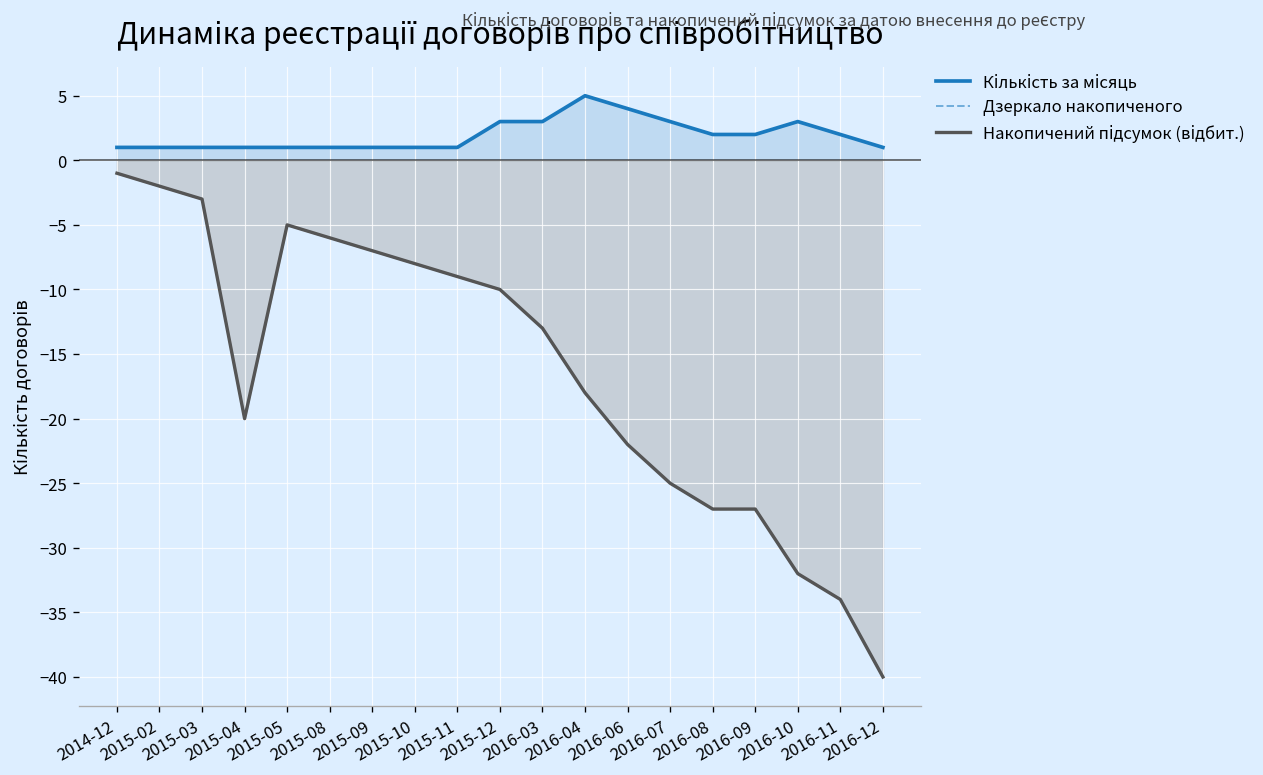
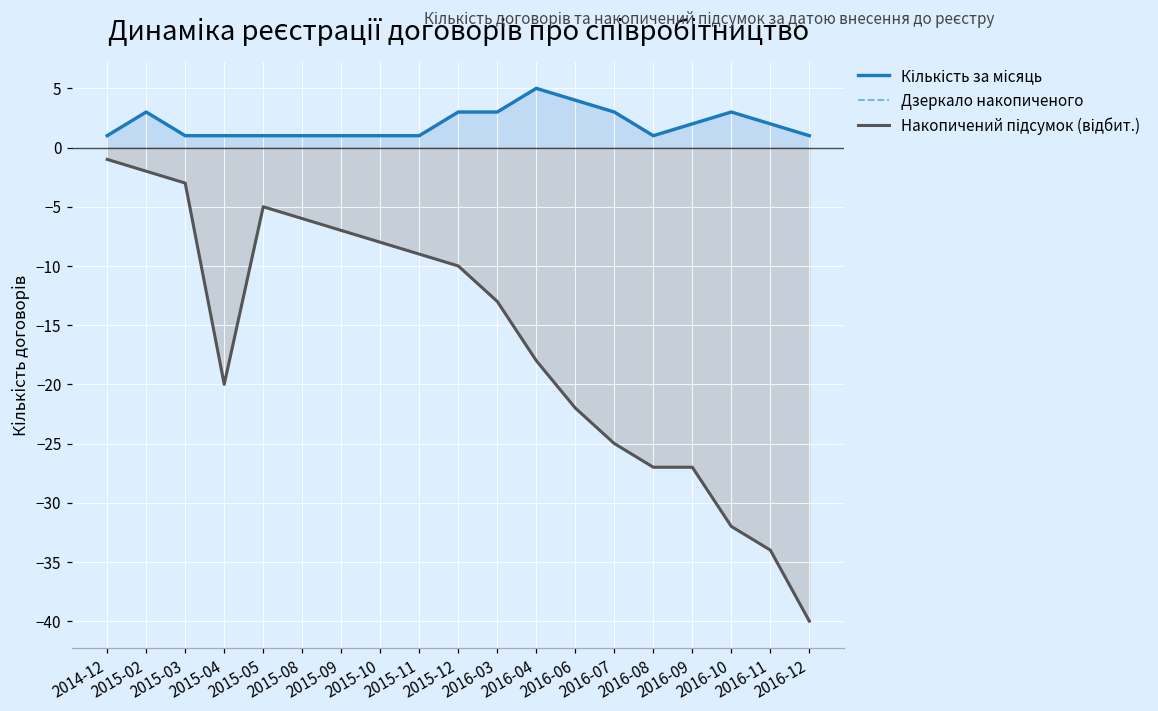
Кількість за місяць, 2015-02: 1 -> 3
Кількість за місяць, 2016-08: 2 -> 1
